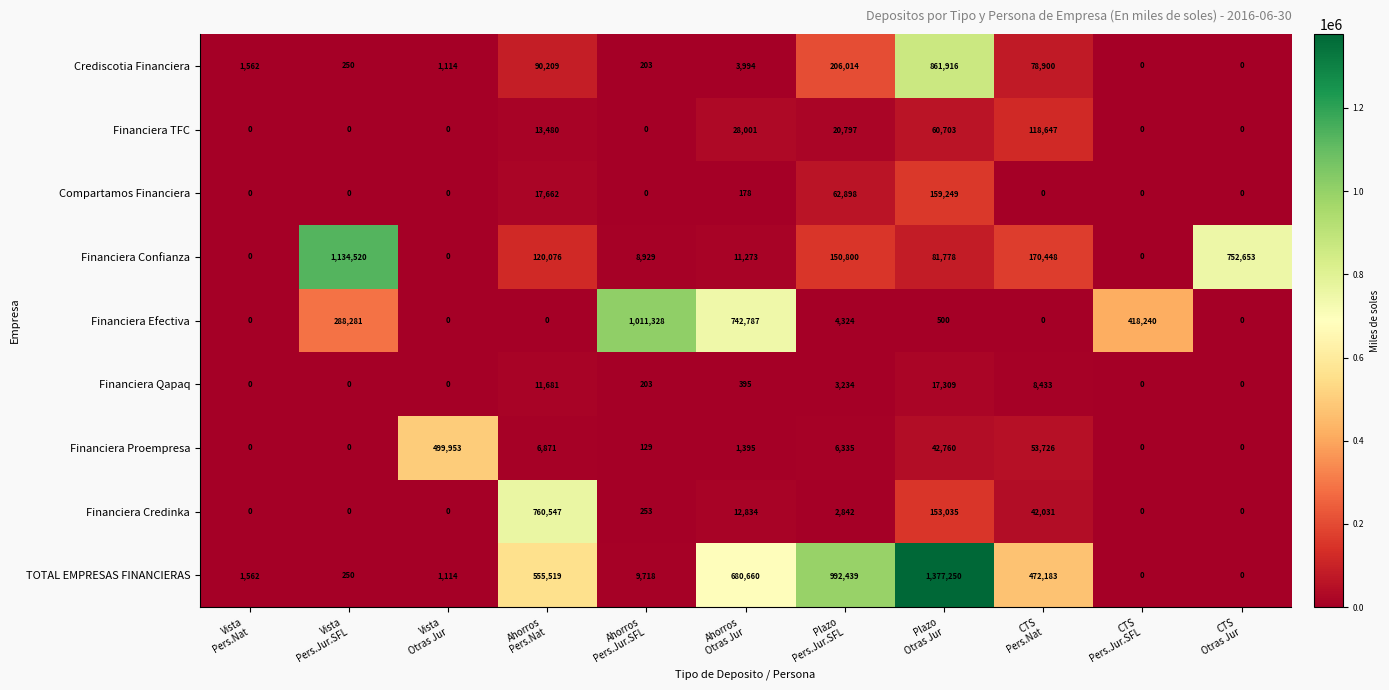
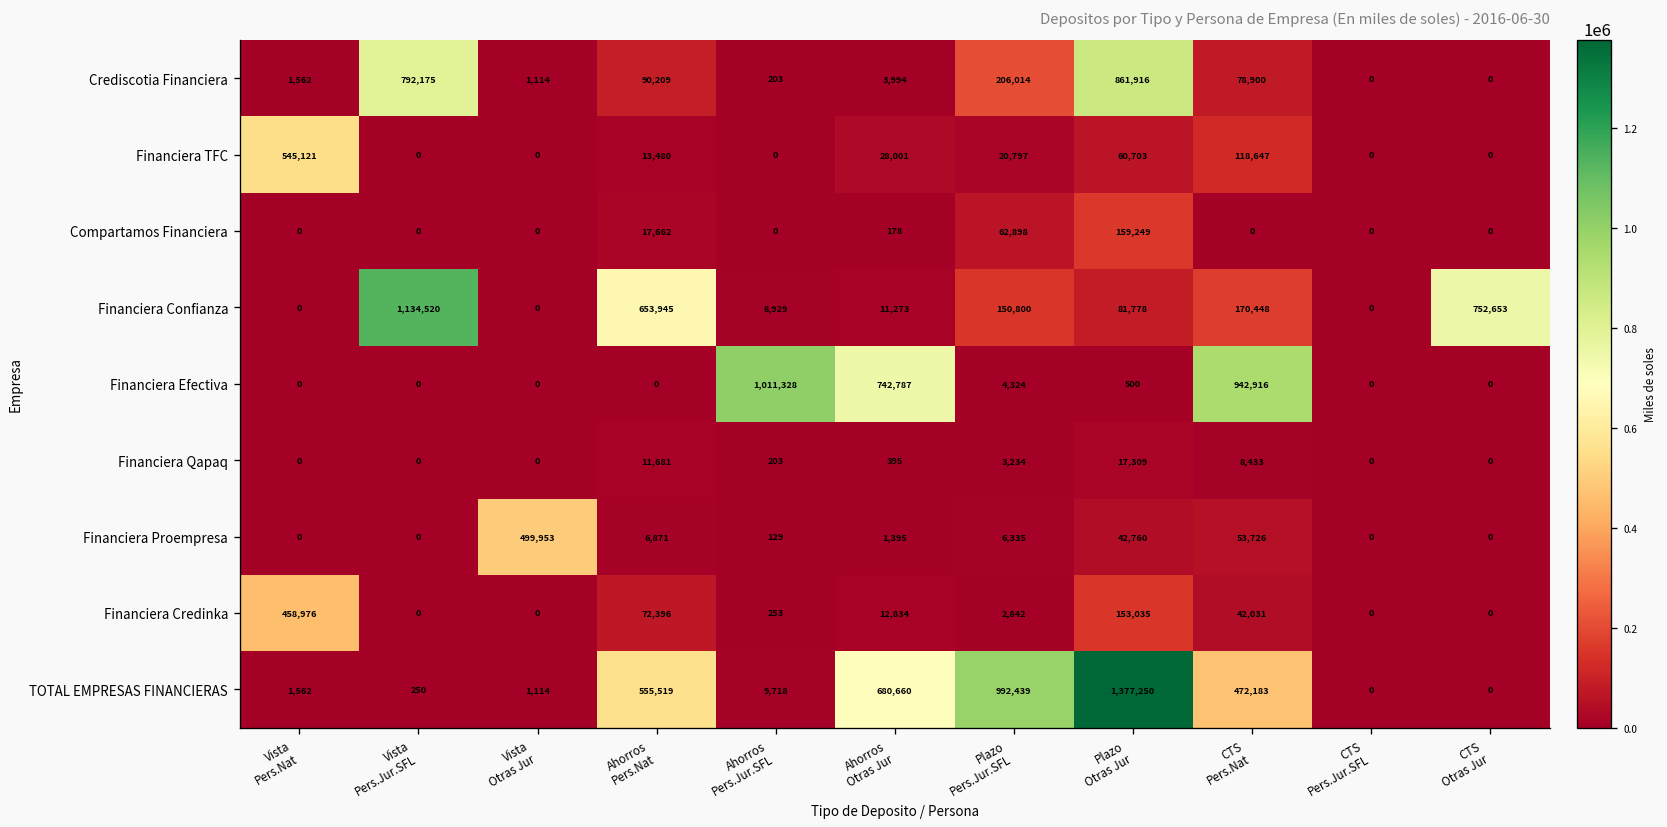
Crediscotia Financiera, Vista Pers.Jur.SFL: 250 -> 792,175
Financiera TFC, Vista Pers.Nat: 0 -> 545,121
Financiera Confianza, Ahorros Pers.Nat: 120,076 -> 653,945
Financiera Efectiva, Vista Pers.Jur.SFL: 288,281 -> 0
Financiera Efectiva, CTS Pers.Nat: 0 -> 942,916
Financiera Efectiva, CTS Pers.Jur.SFL: 418,240 -> 0
Financiera Credinka, Vista Pers.Nat: 0 -> 458,976
Financiera Credinka, Ahorros Pers.Nat: 760,547 -> 72,396
